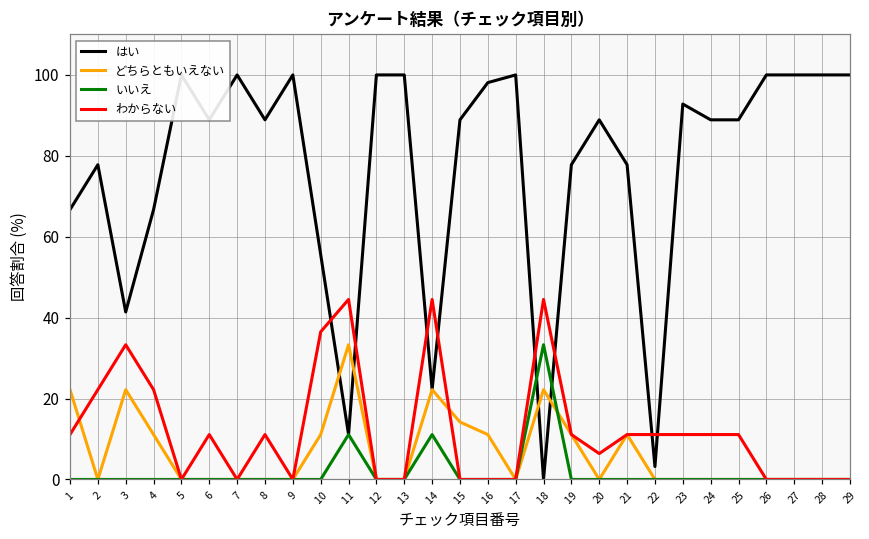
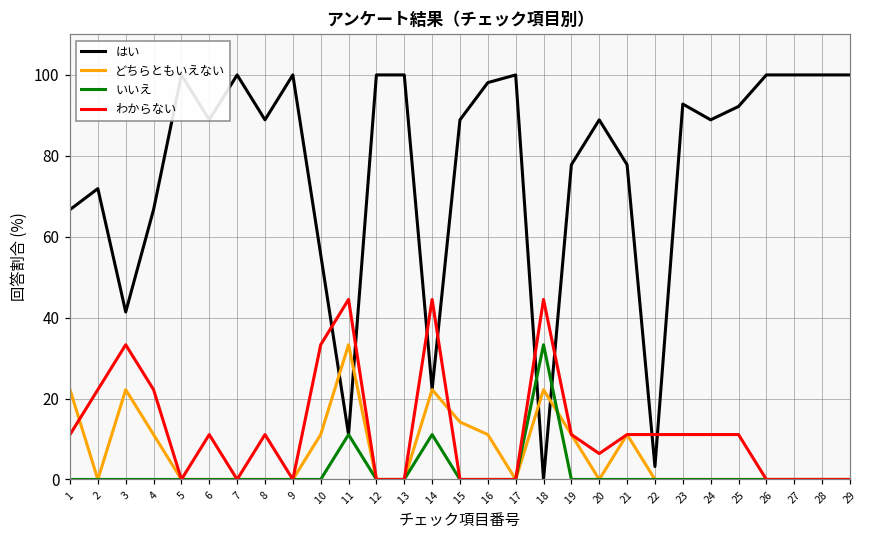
はい, 2: 78 -> 72
わからない, 10: 37 -> 33
はい, 25: 89 -> 92
